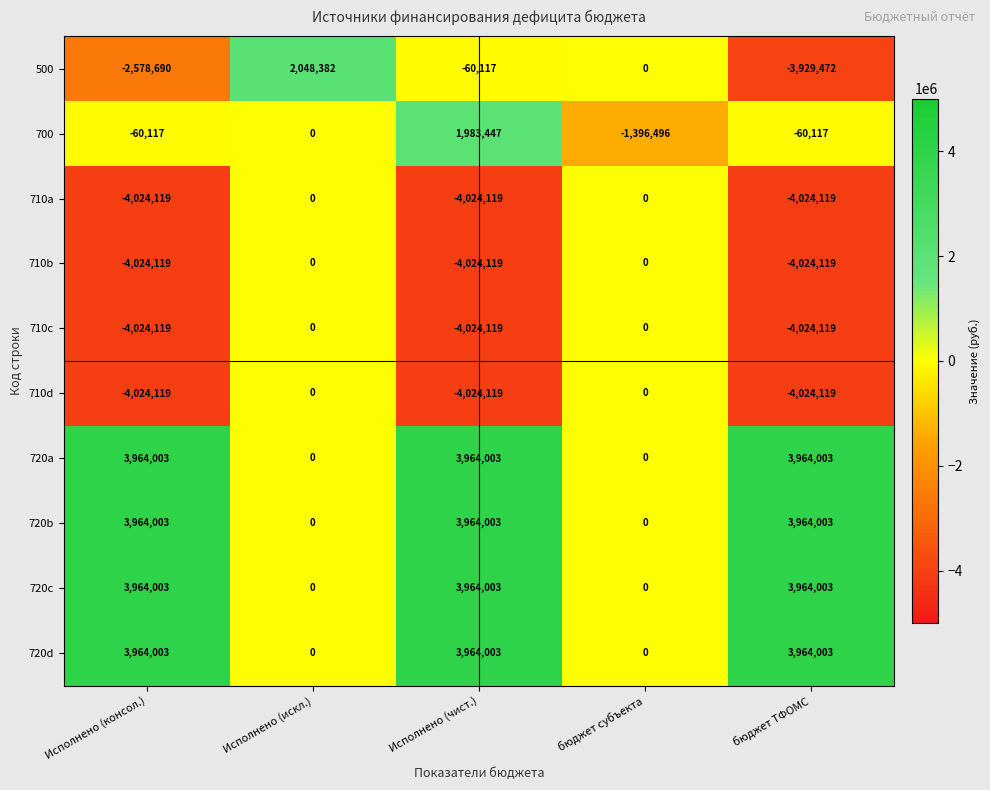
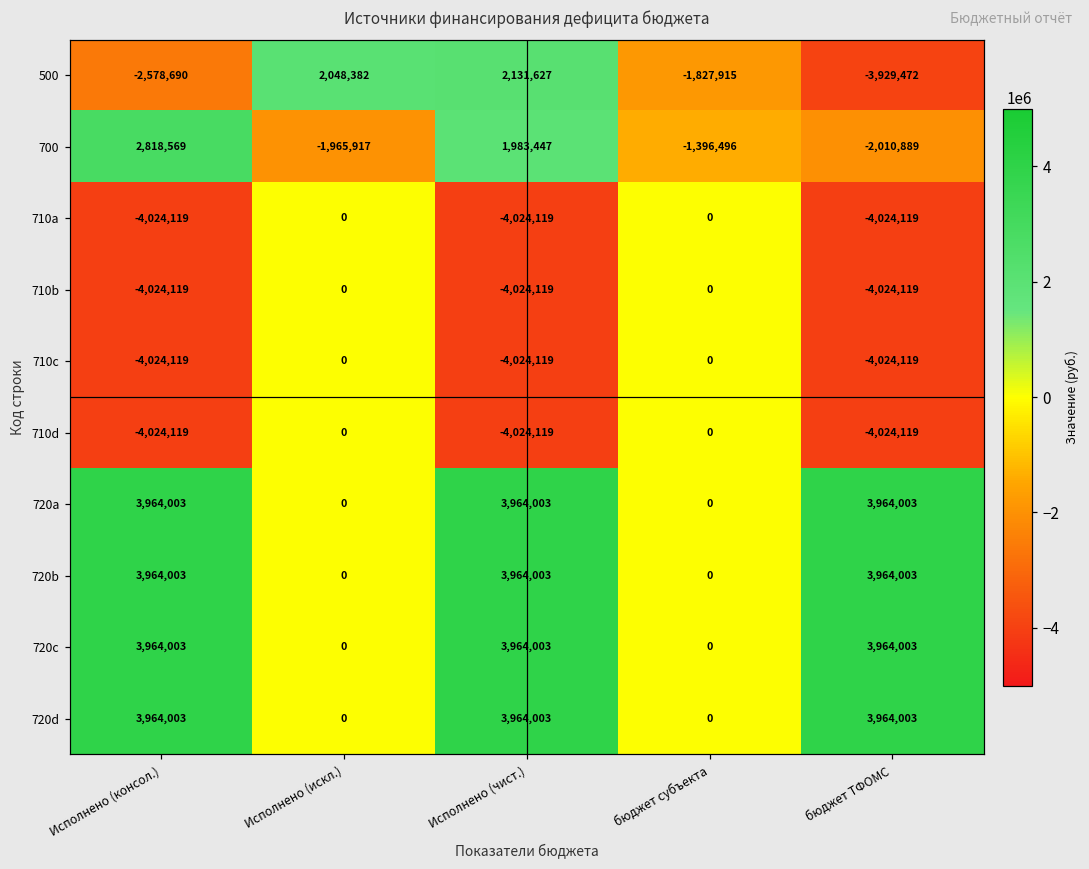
500, Исполнено (чист.): -60,117 -> 2,131,627
500, бюджет субъекта: 0 -> -1,827,915
700, Исполнено (консол.): -60,117 -> 2,818,569
700, Исполнено (искл.): 0 -> -1,965,917
700, бюджет ТФОМС: -60,117 -> -2,010,889
